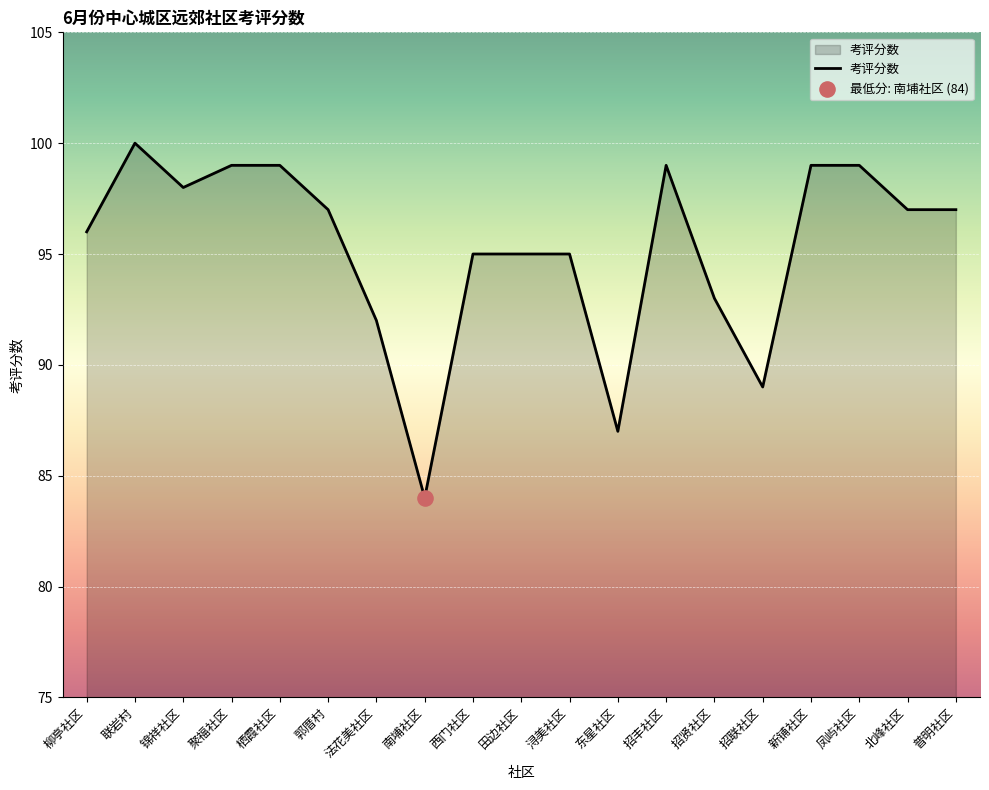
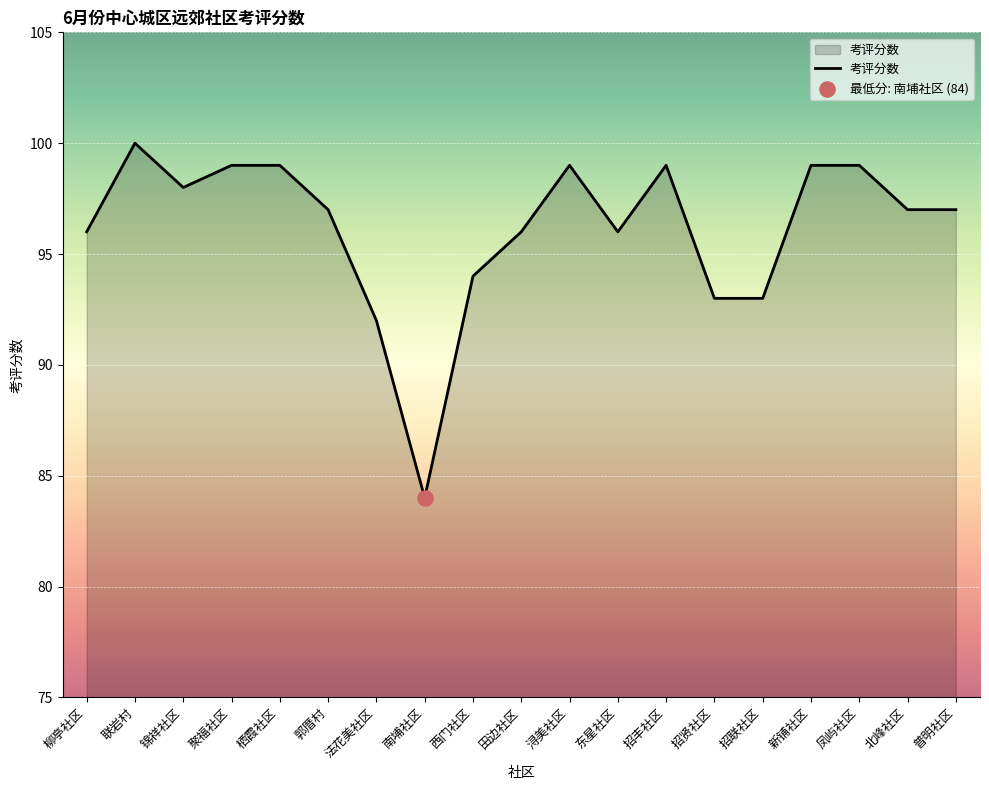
考评分数, 西门社区: 95 -> 94
考评分数, 田边社区: 95 -> 96
考评分数, 浔美社区: 95 -> 99
考评分数, 东星社区: 87 -> 96
考评分数, 招联社区: 89 -> 93
